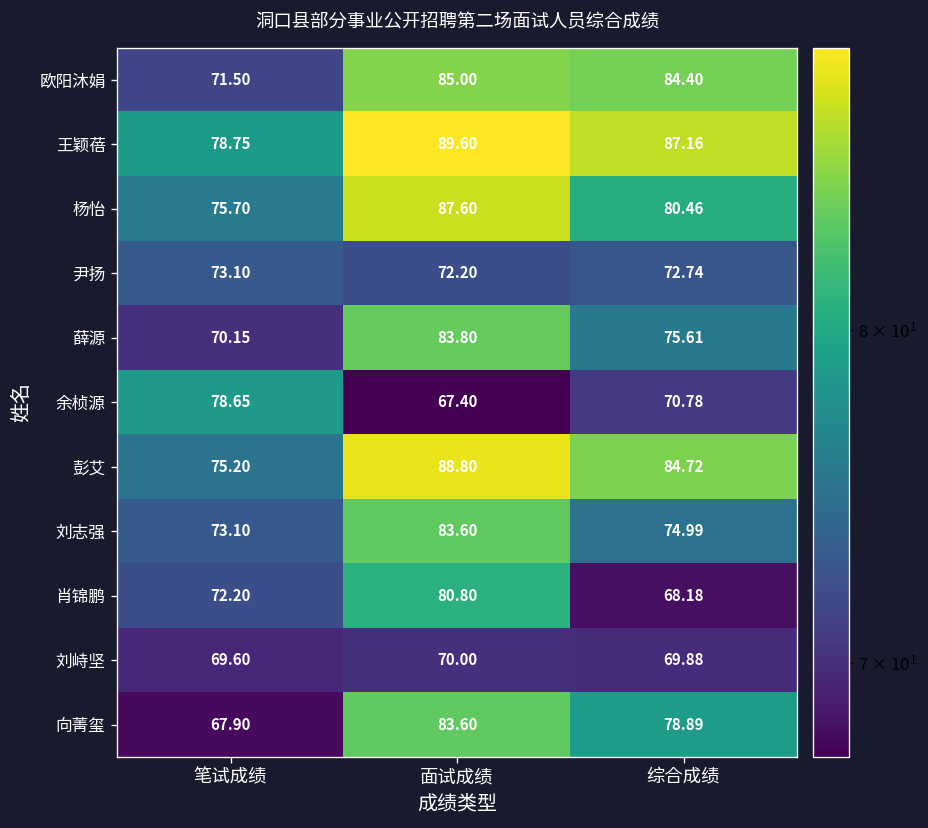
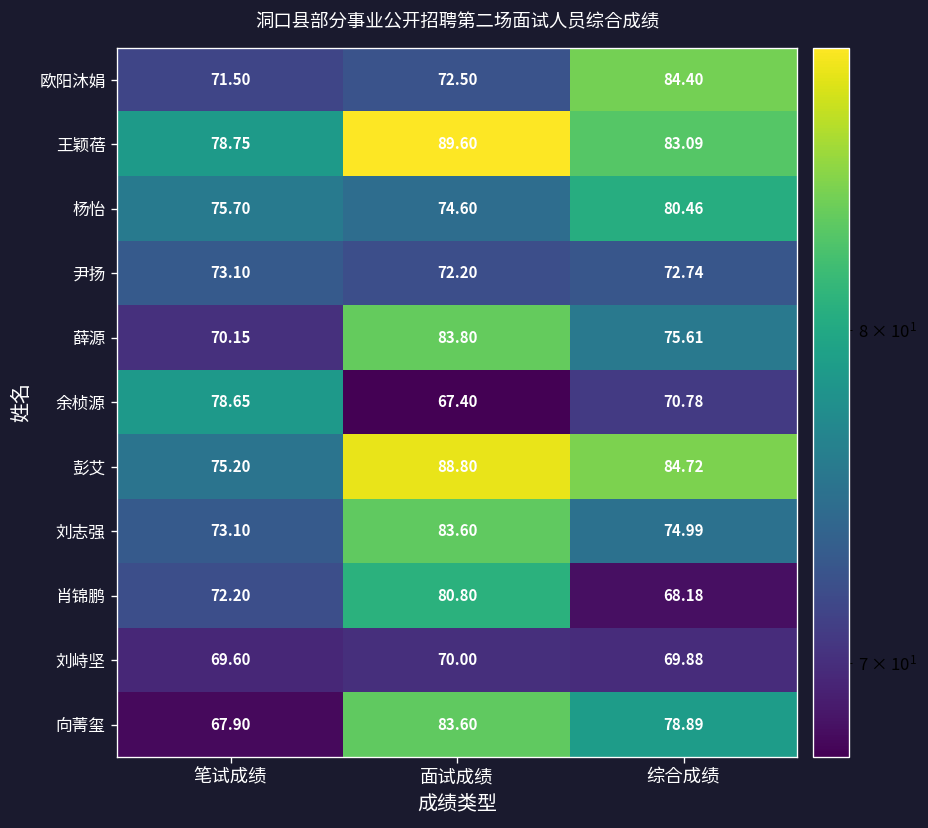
欧阳沐娟, 面试成绩: 85.00 -> 72.50
王颖蓓, 综合成绩: 87.16 -> 83.09
杨怡, 面试成绩: 87.60 -> 74.60
